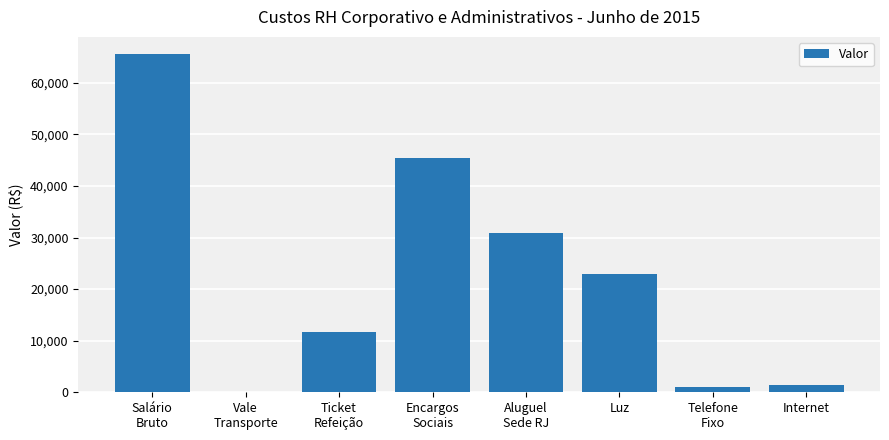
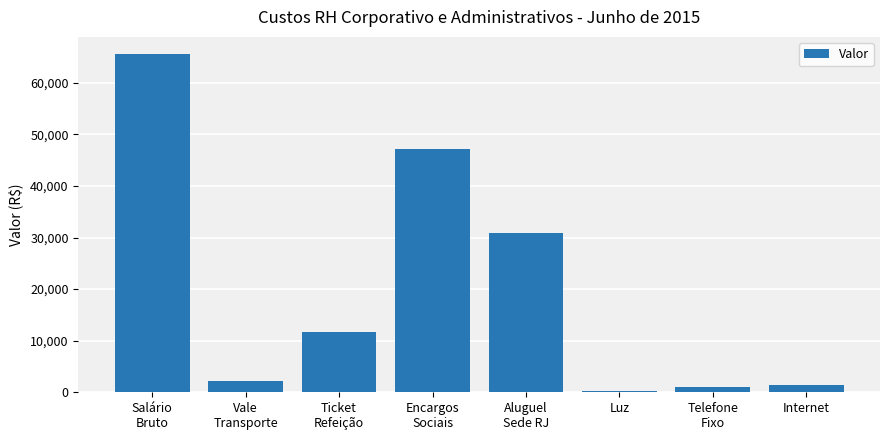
Vale Transporte: 0 -> 2,000
Encargos Sociais: 45,000 -> 47,000
Luz: 23,000 -> 0
